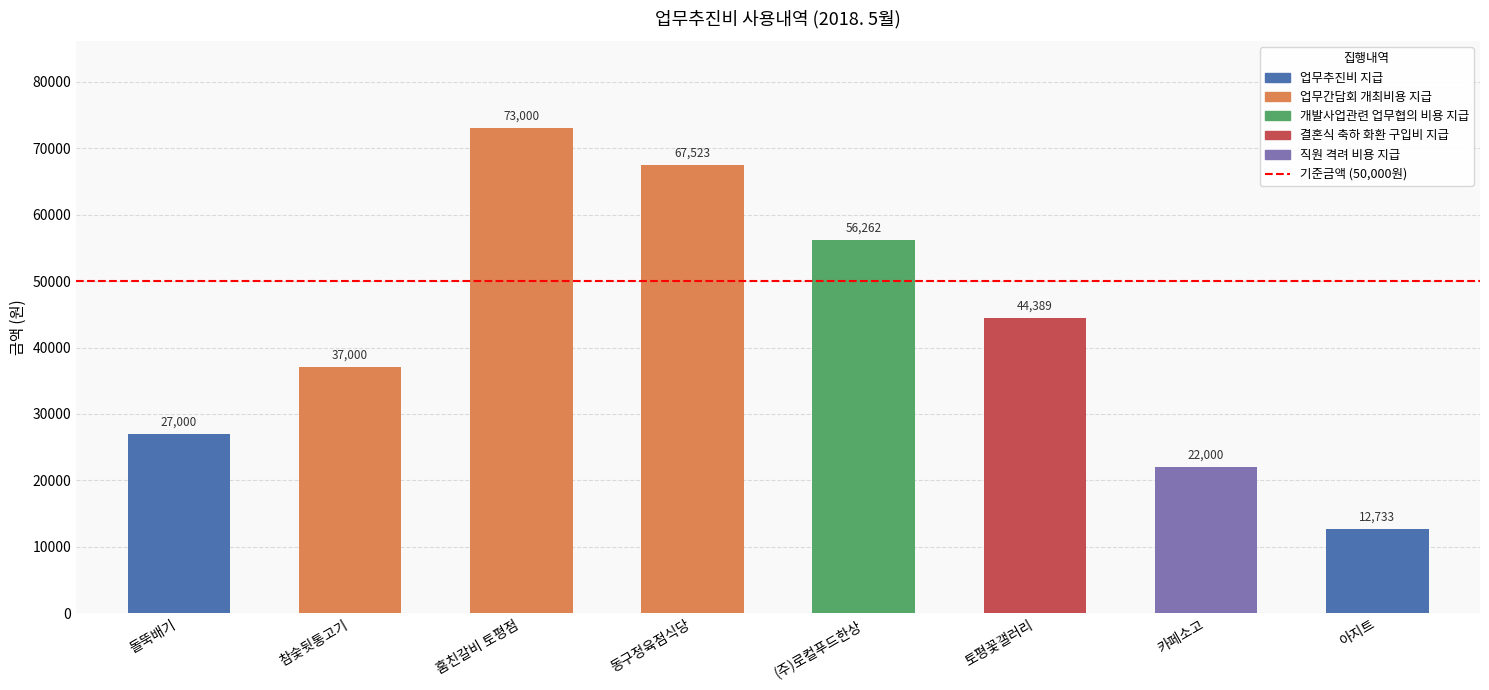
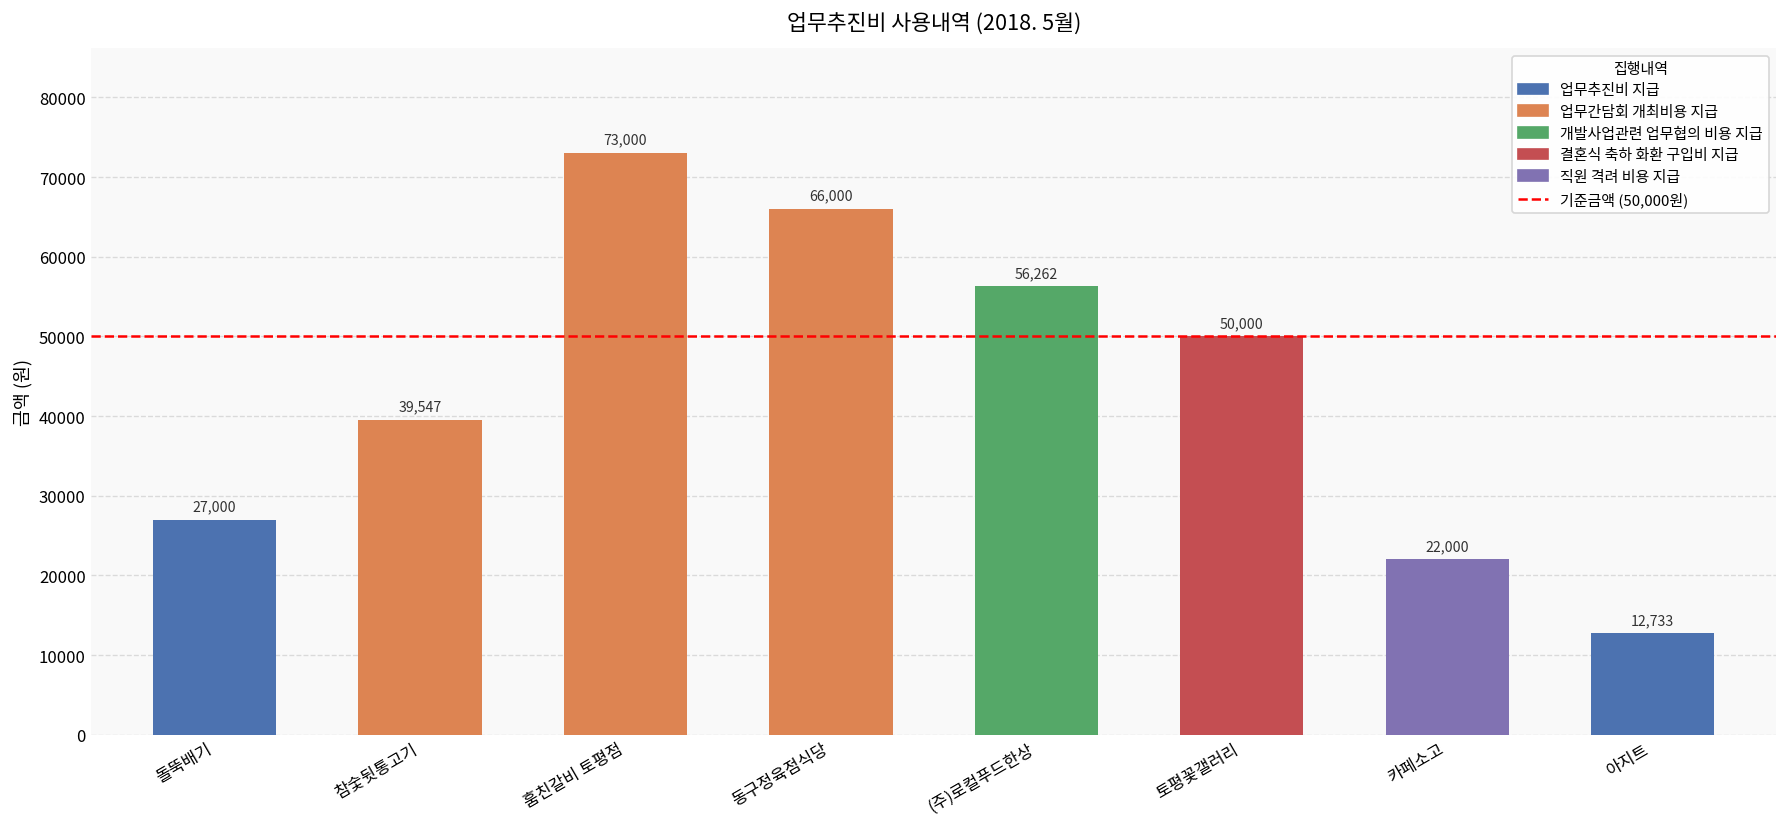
참숯뒷통고기: 37,000 -> 39,547
동구정육점식당: 67,523 -> 66,000
토평꽃갤러리: 44,389 -> 50,000
